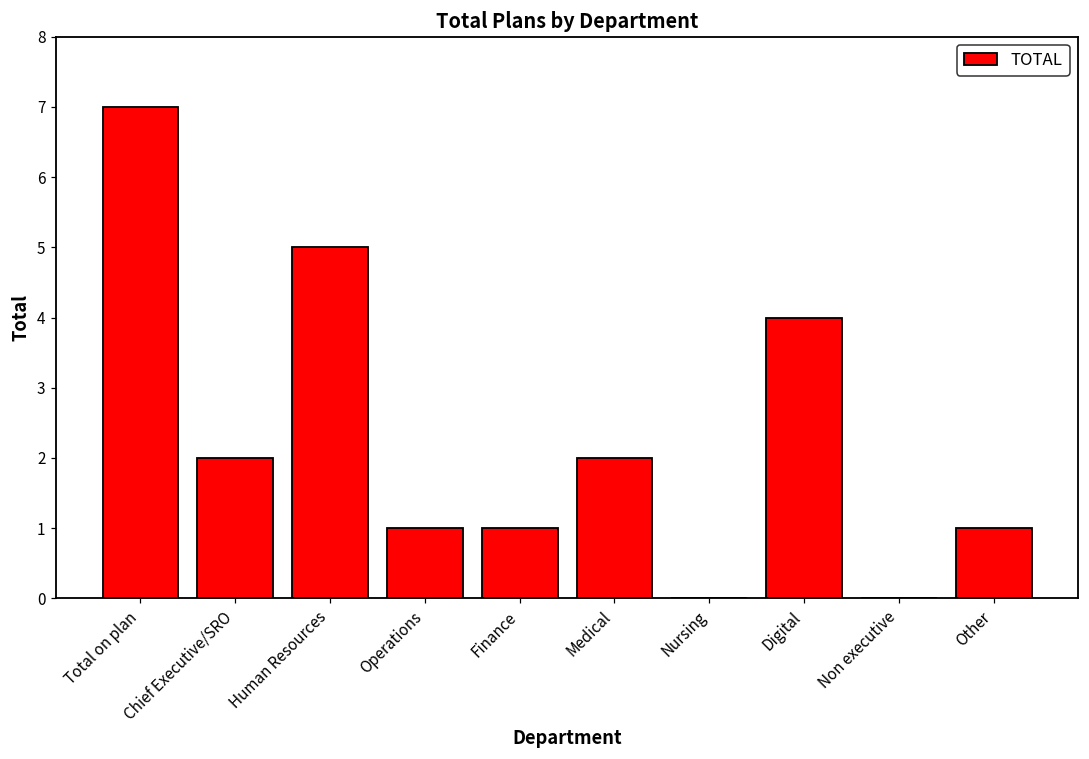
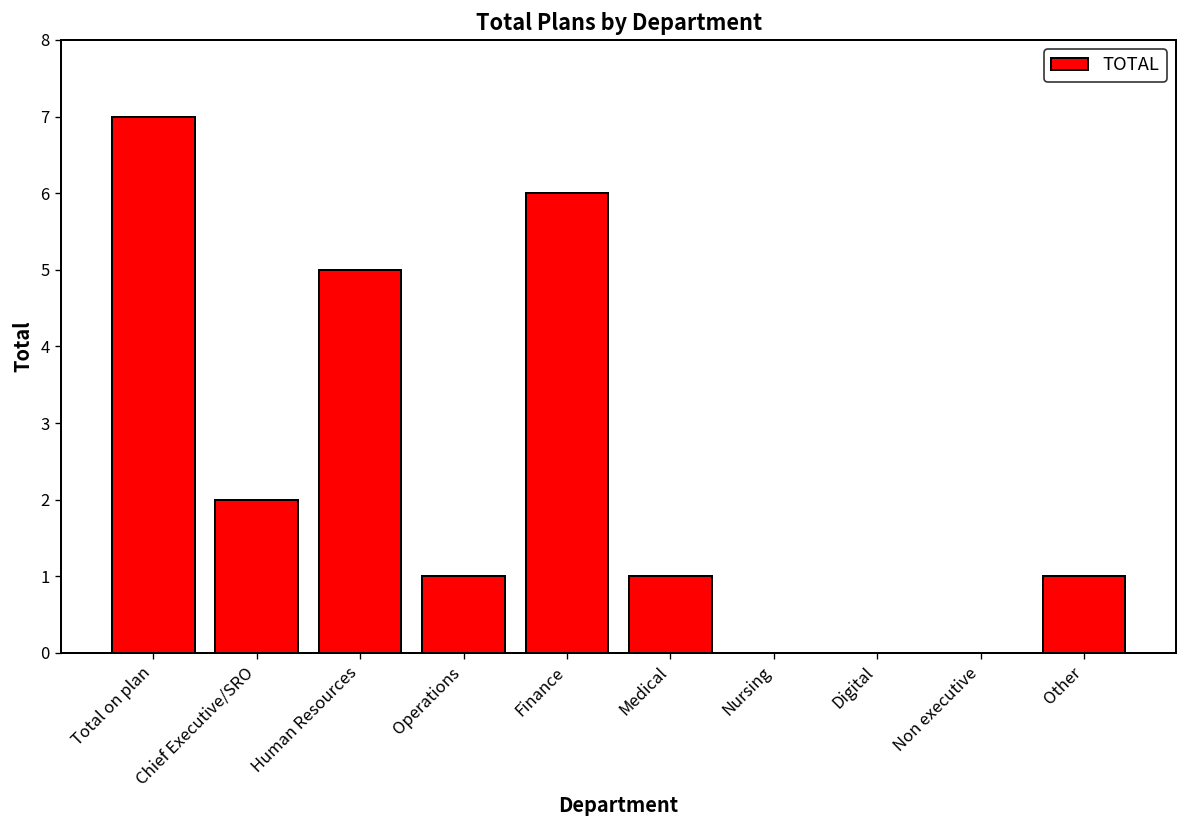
Finance: 1 -> 6
Medical: 2 -> 1
Digital: 4 -> 0
